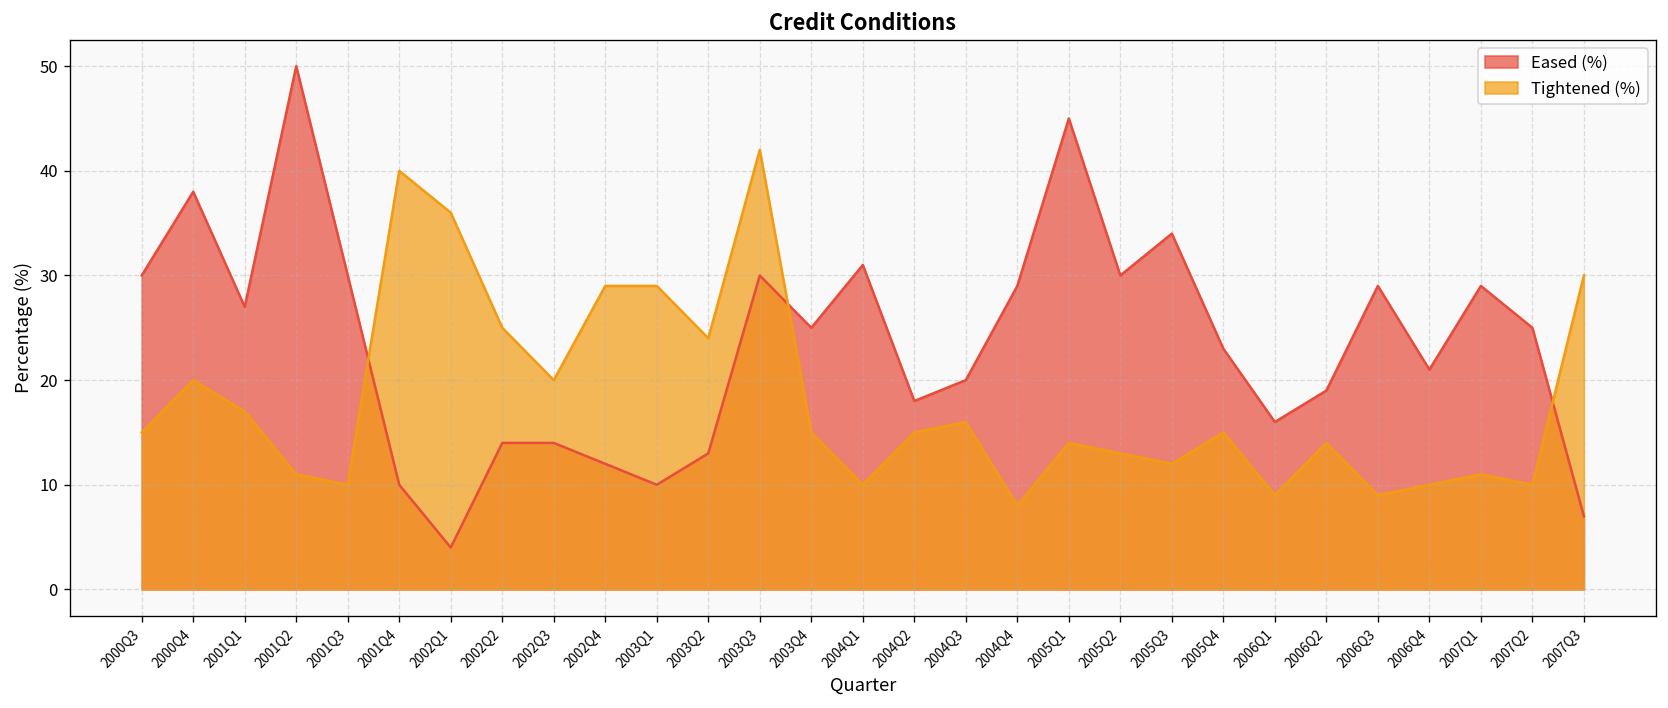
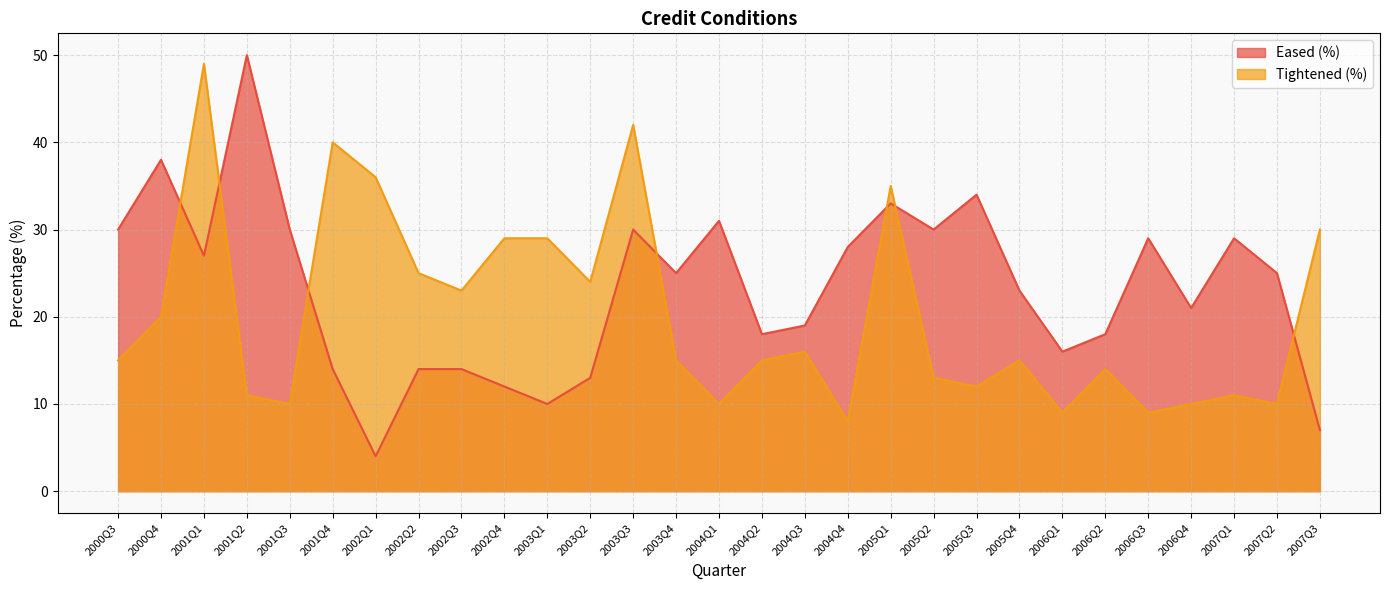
Tightened (%), 2001Q1: 17 -> 49
Eased (%), 2001Q4: 10 -> 14
Tightened (%), 2002Q3: 20 -> 23
Eased (%), 2004Q3: 20 -> 19
Eased (%), 2004Q4: 29 -> 28
Eased (%), 2005Q1: 45 -> 33
Tightened (%), 2005Q1: 14 -> 35
Eased (%), 2006Q2: 19 -> 18
